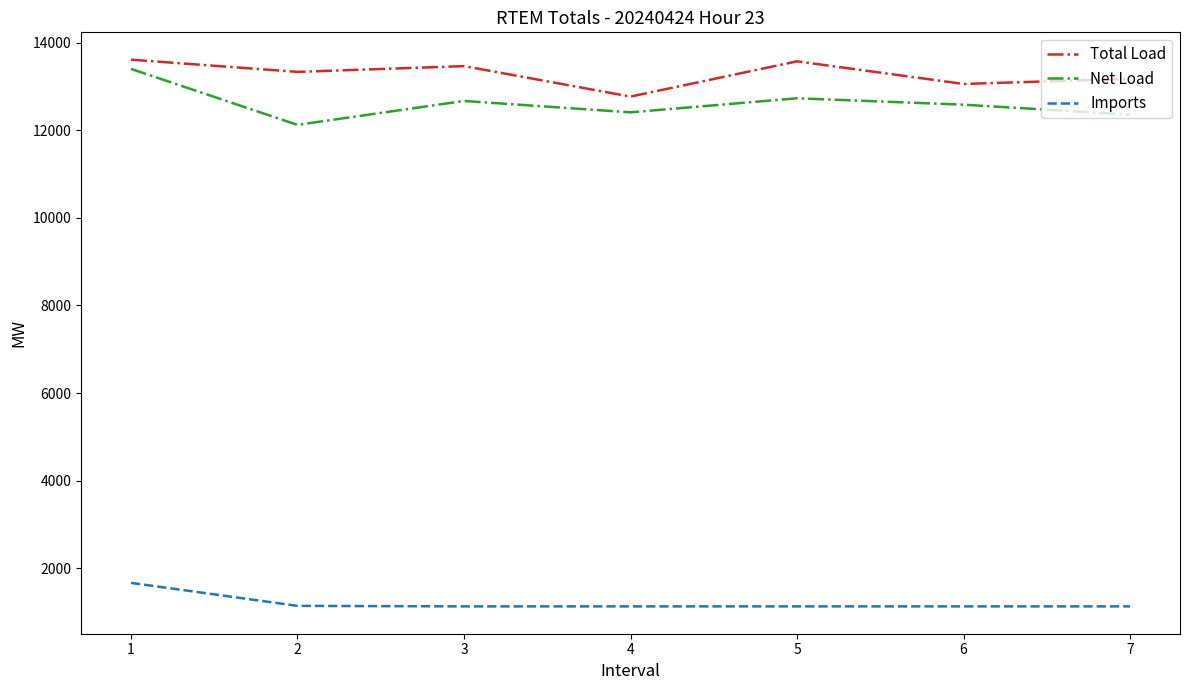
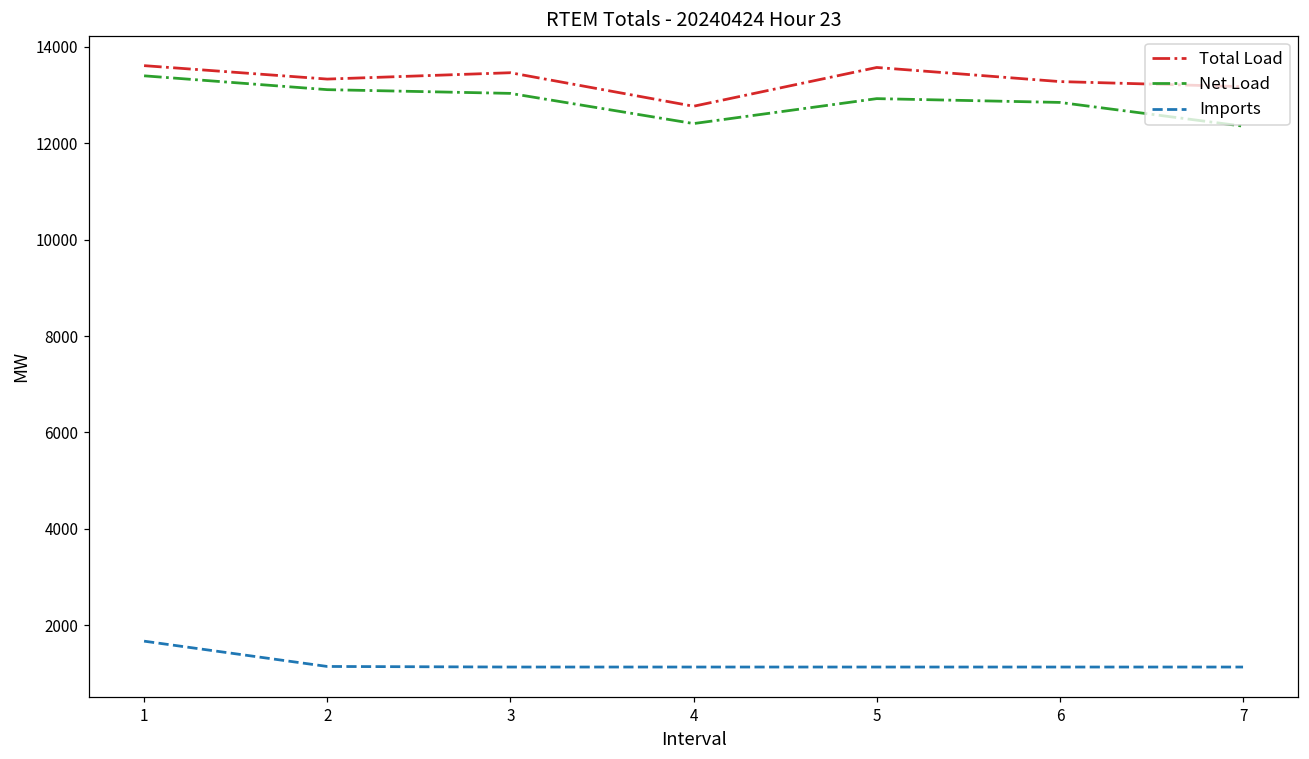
Net Load, 2: 12100 -> 13100
Net Load, 3: 12700 -> 13000
Net Load, 5: 12700 -> 12900
Total Load, 6: 13100 -> 13300
Net Load, 6: 12600 -> 12800
